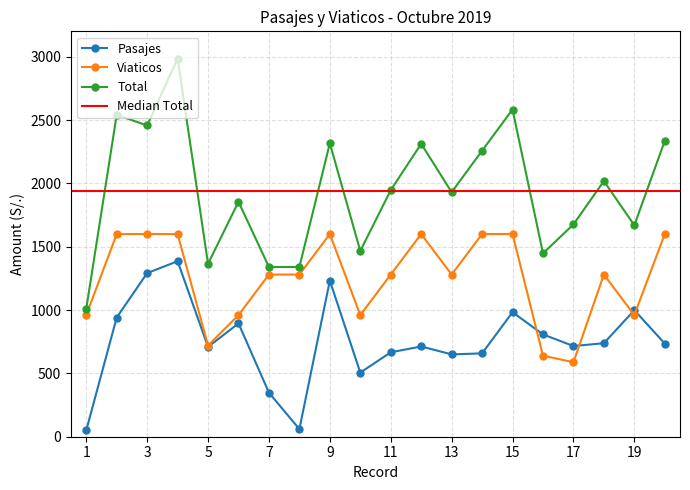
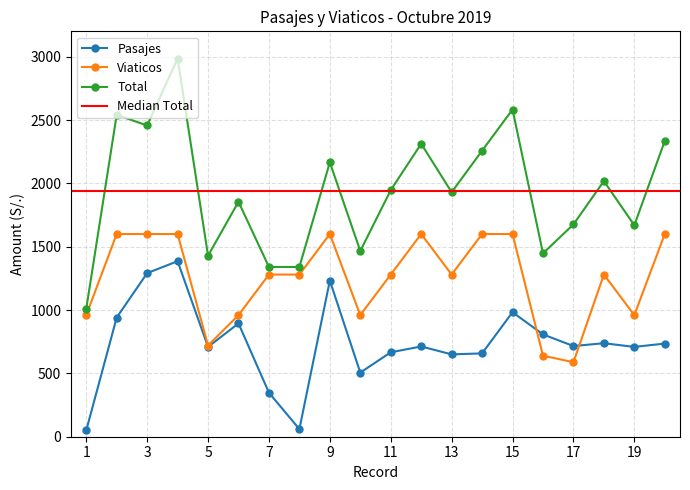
Total, 5: 1360 -> 1430
Total, 9: 2320 -> 2170
Pasajes, 19: 1000 -> 710
